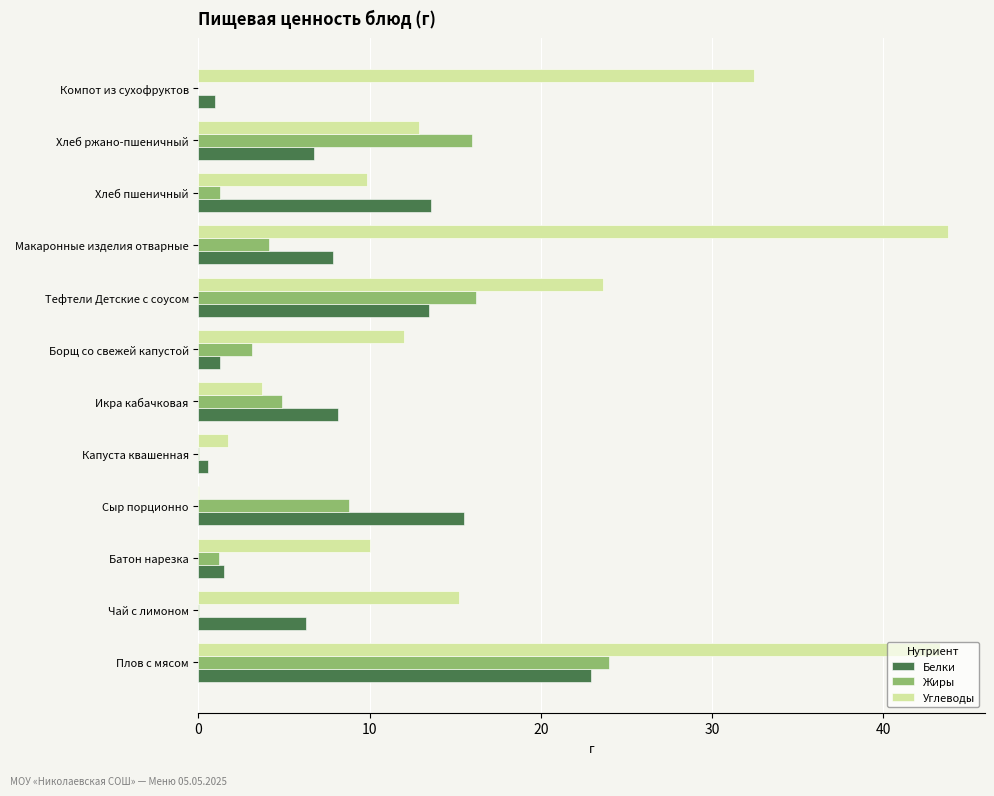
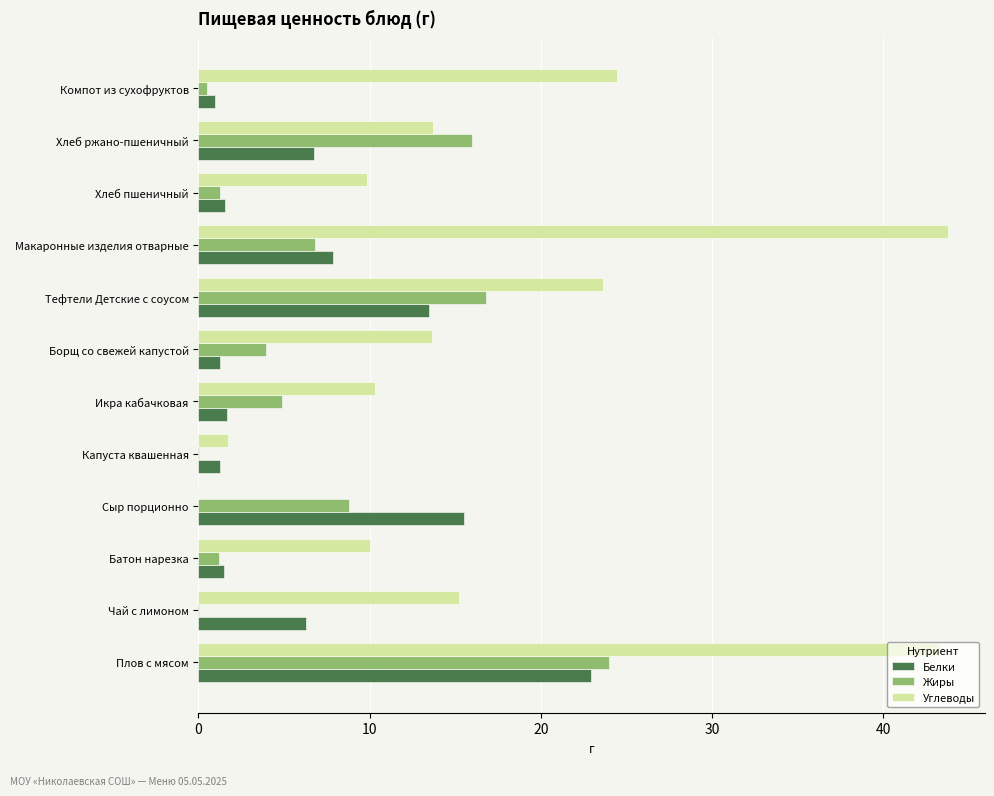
Углеводы, Компот из сухофруктов: 32.4 -> 24.4
Жиры, Компот из сухофруктов: 0.0 -> 0.5
Углеводы, Хлеб ржано-пшеничный: 12.9 -> 13.7
Белки, Хлеб пшеничный: 13.6 -> 1.5
Жиры, Макаронные изделия отварные: 4.1 -> 6.8
Жиры, Тефтели Детские с соусом: 16.2 -> 16.8
Углеводы, Борщ со свежей капустой: 12.0 -> 13.6
Жиры, Борщ со свежей капустой: 3.1 -> 3.9
Углеводы, Икра кабачковая: 3.7 -> 10.3
Белки, Икра кабачковая: 8.1 -> 1.7
Белки, Капуста квашенная: 0.6 -> 1.2
